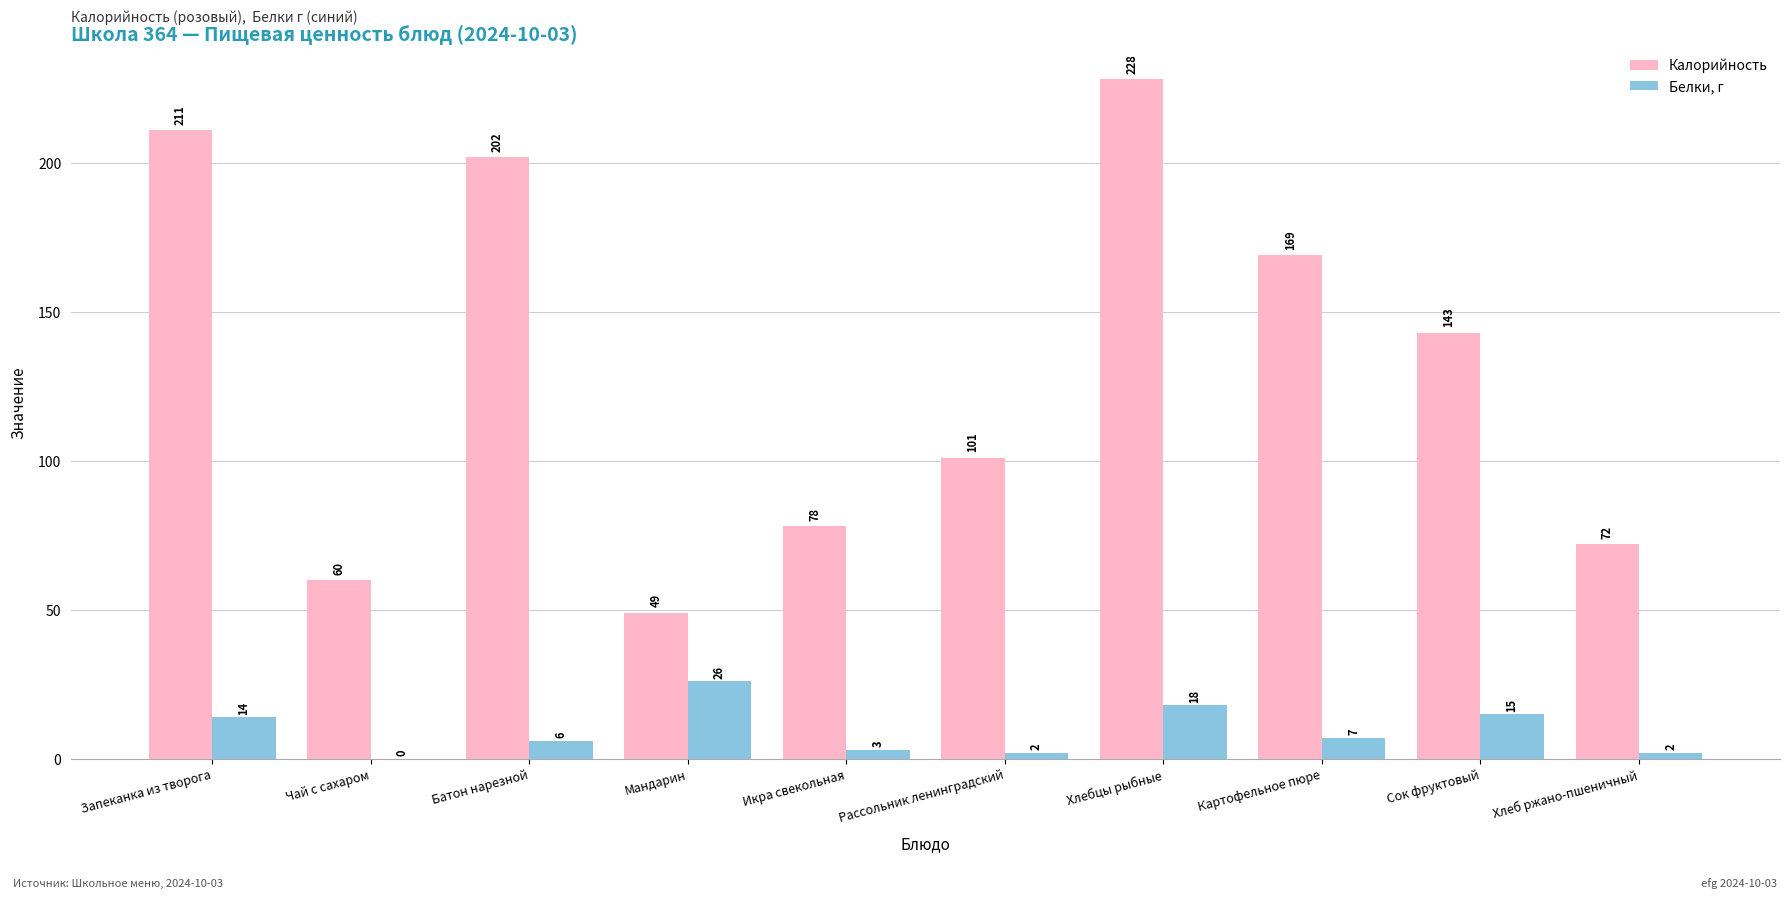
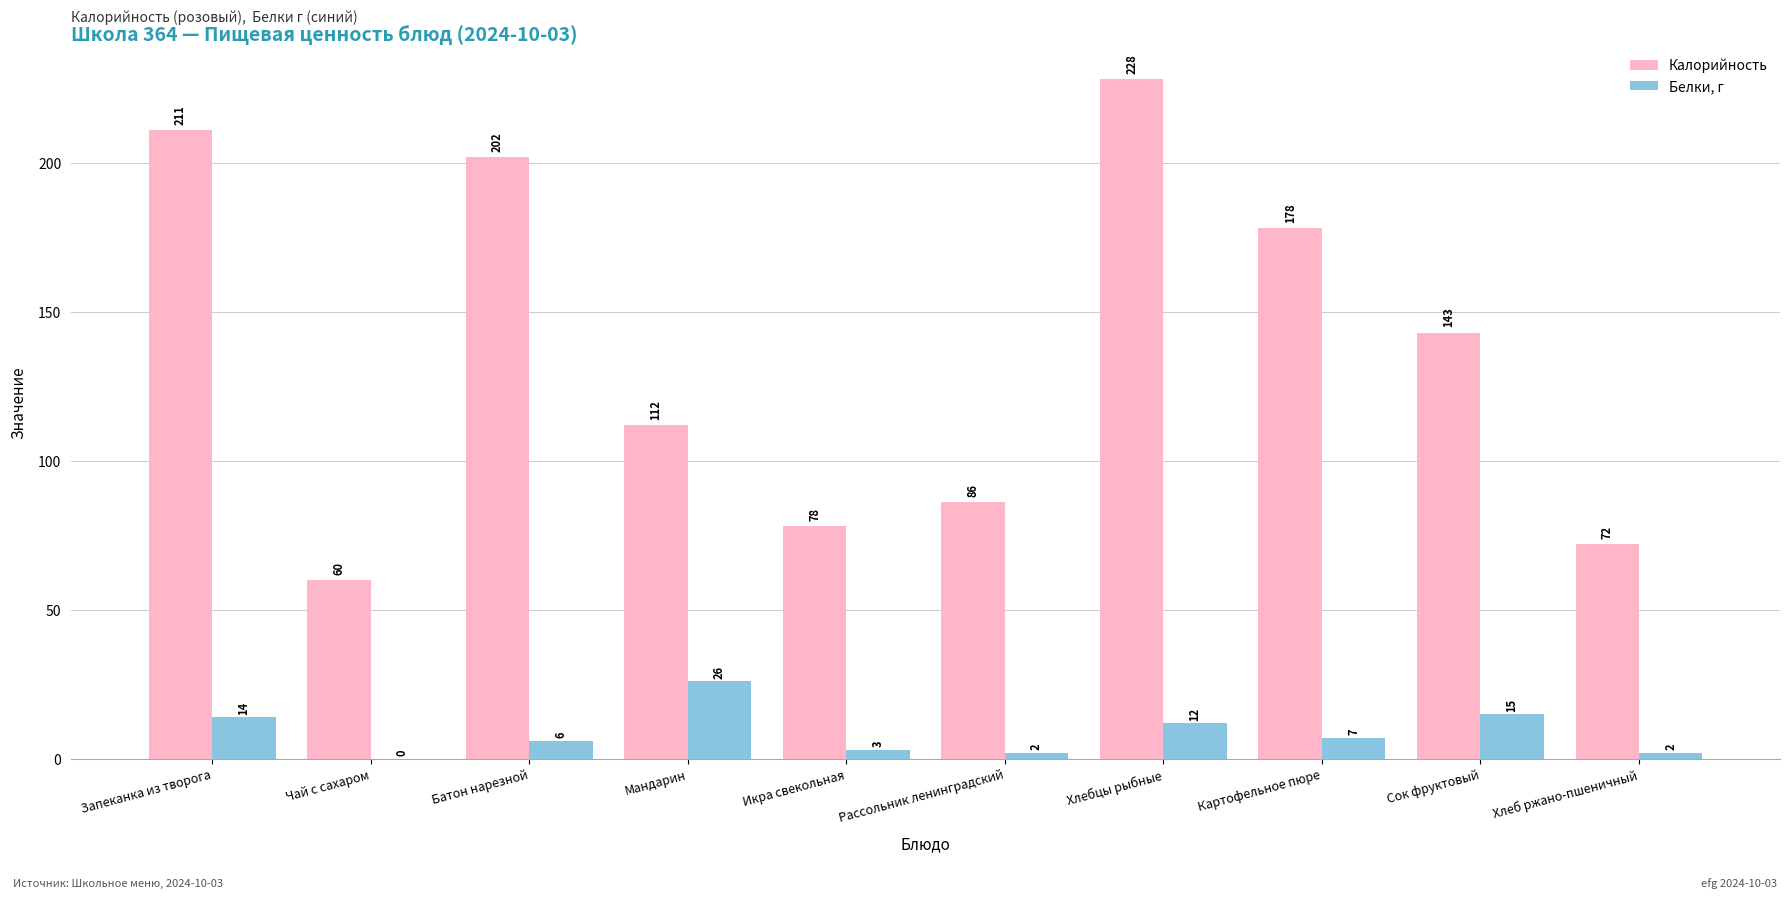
Калорийность, Мандарин: 49 -> 112
Калорийность, Рассольник ленинградский: 101 -> 86
Белки, г, Хлебцы рыбные: 18 -> 12
Калорийность, Картофельное пюре: 169 -> 178
